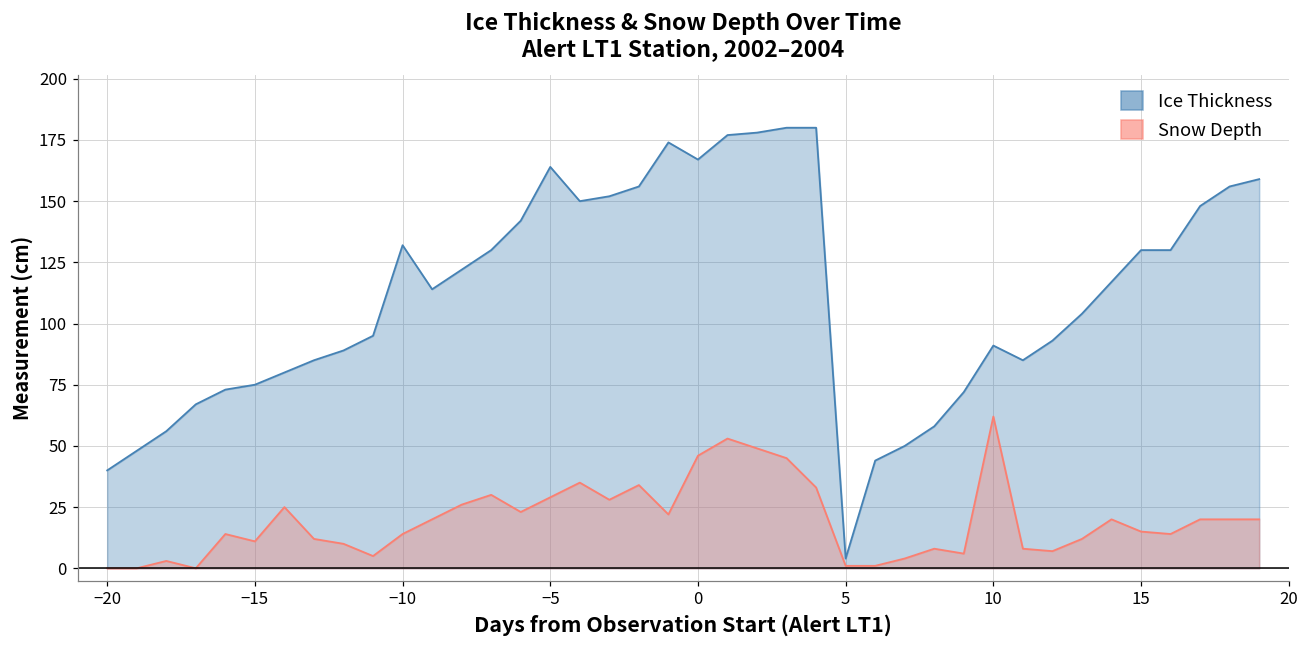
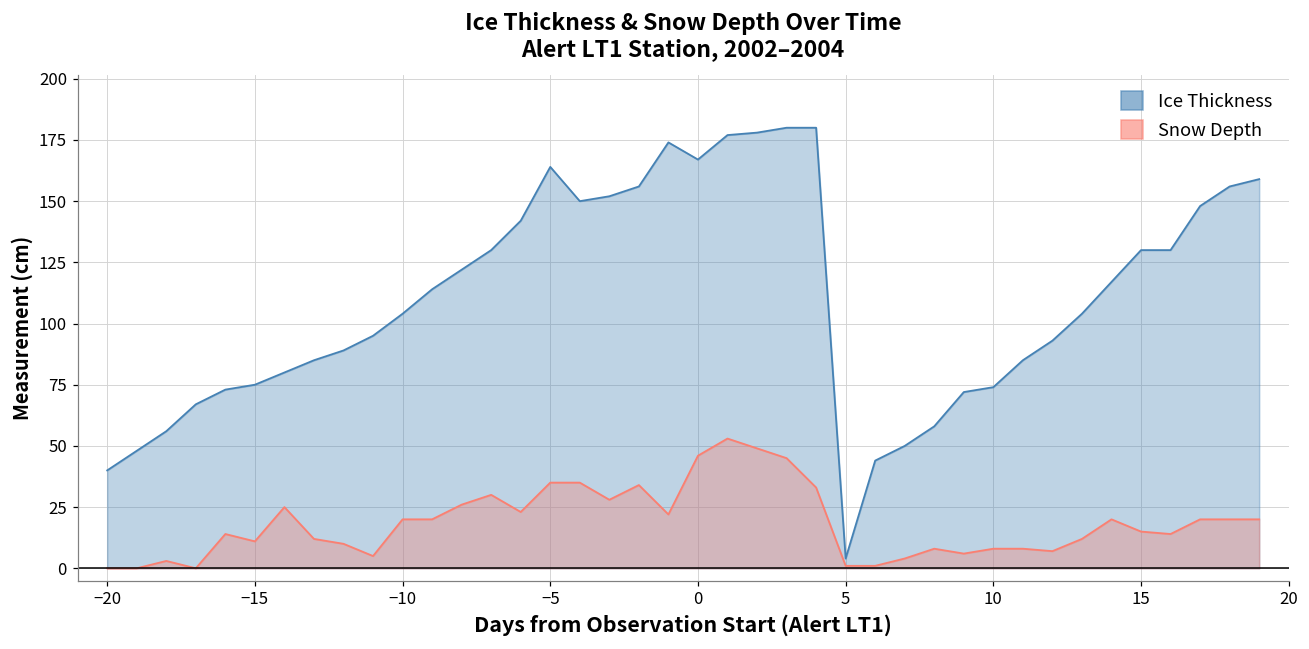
Ice Thickness, −10: 132 -> 104
Snow Depth, −10: 14 -> 20
Snow Depth, −5: 29 -> 35
Ice Thickness, 10: 91 -> 74
Snow Depth, 10: 62 -> 8
